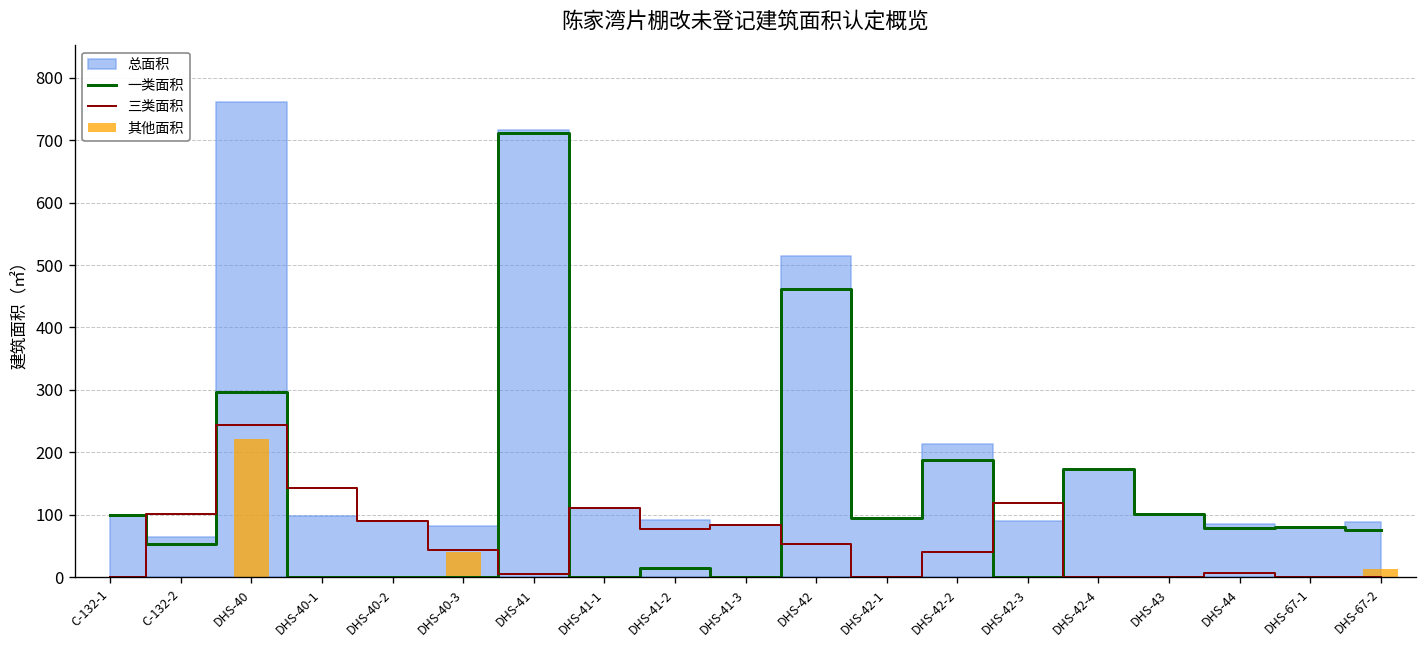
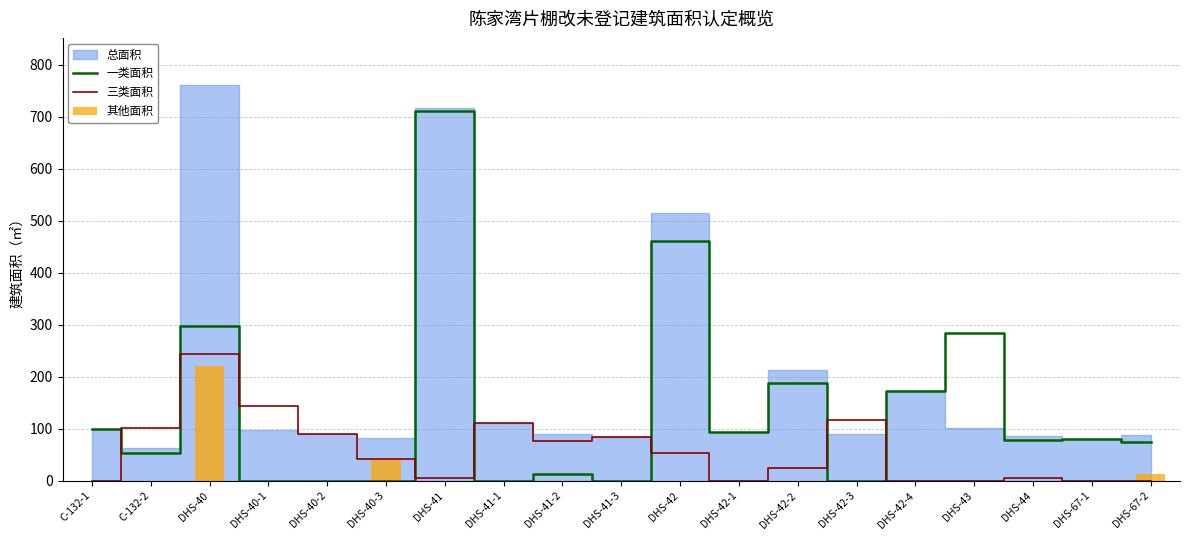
三类面积, DHS-42-2: 40 -> 20
一类面积, DHS-43: 100 -> 290
